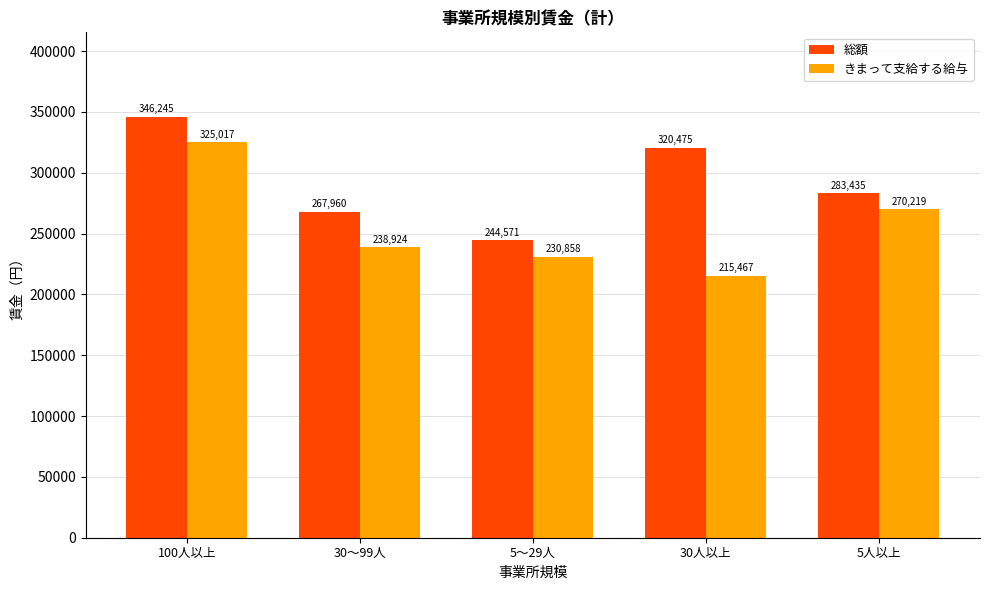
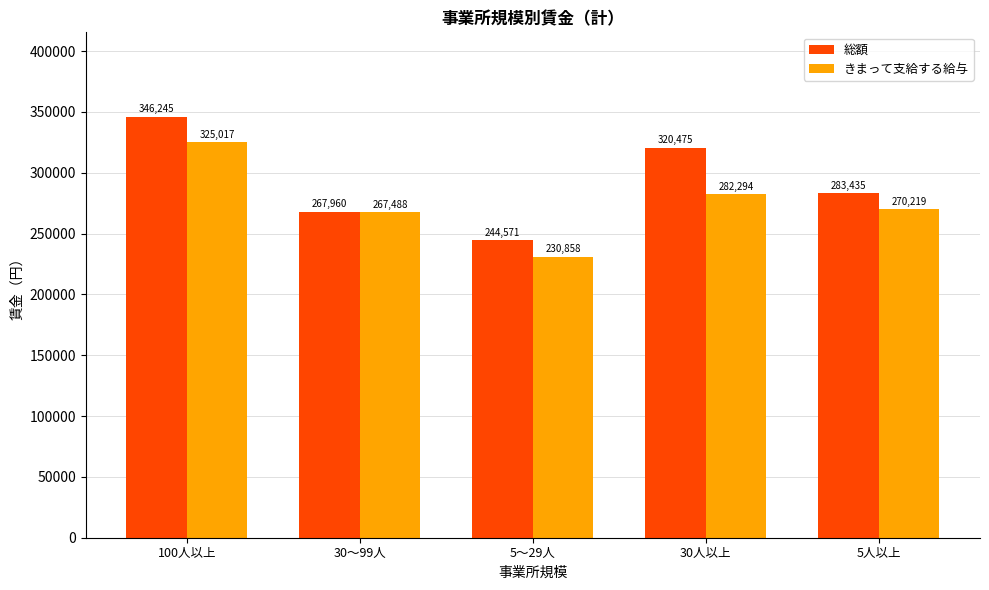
きまって支給する給与, 30～99人: 238,924 -> 267,488
きまって支給する給与, 30人以上: 215,467 -> 282,294
